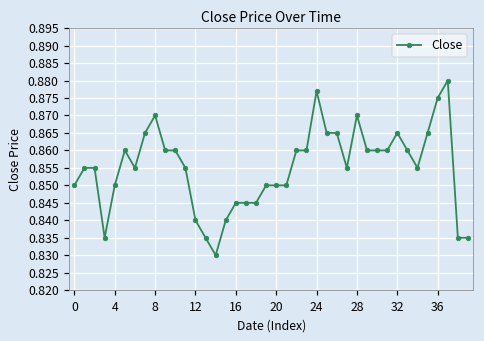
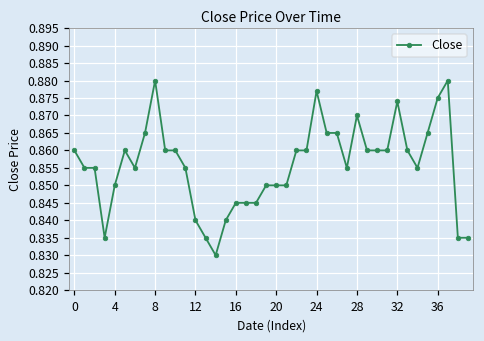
0: 0.85 -> 0.86
8: 0.87 -> 0.88
32: 0.865 -> 0.874
